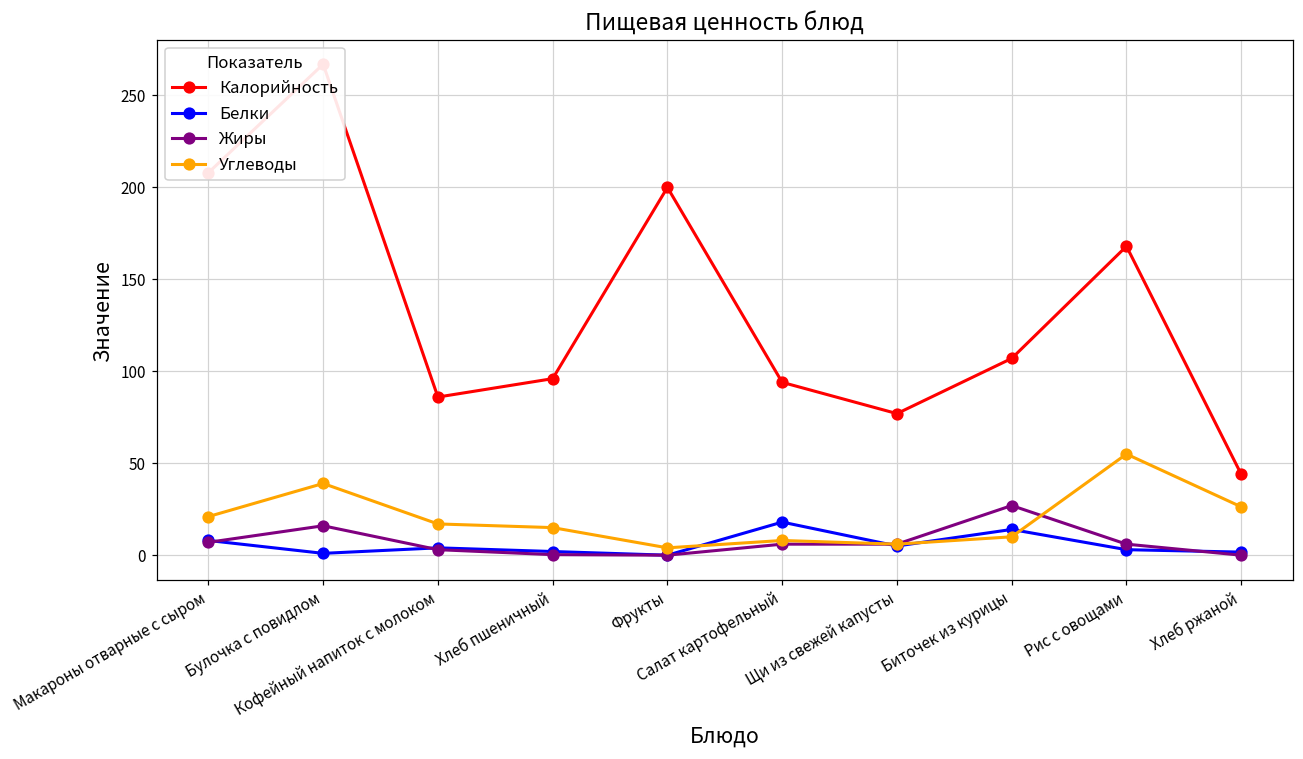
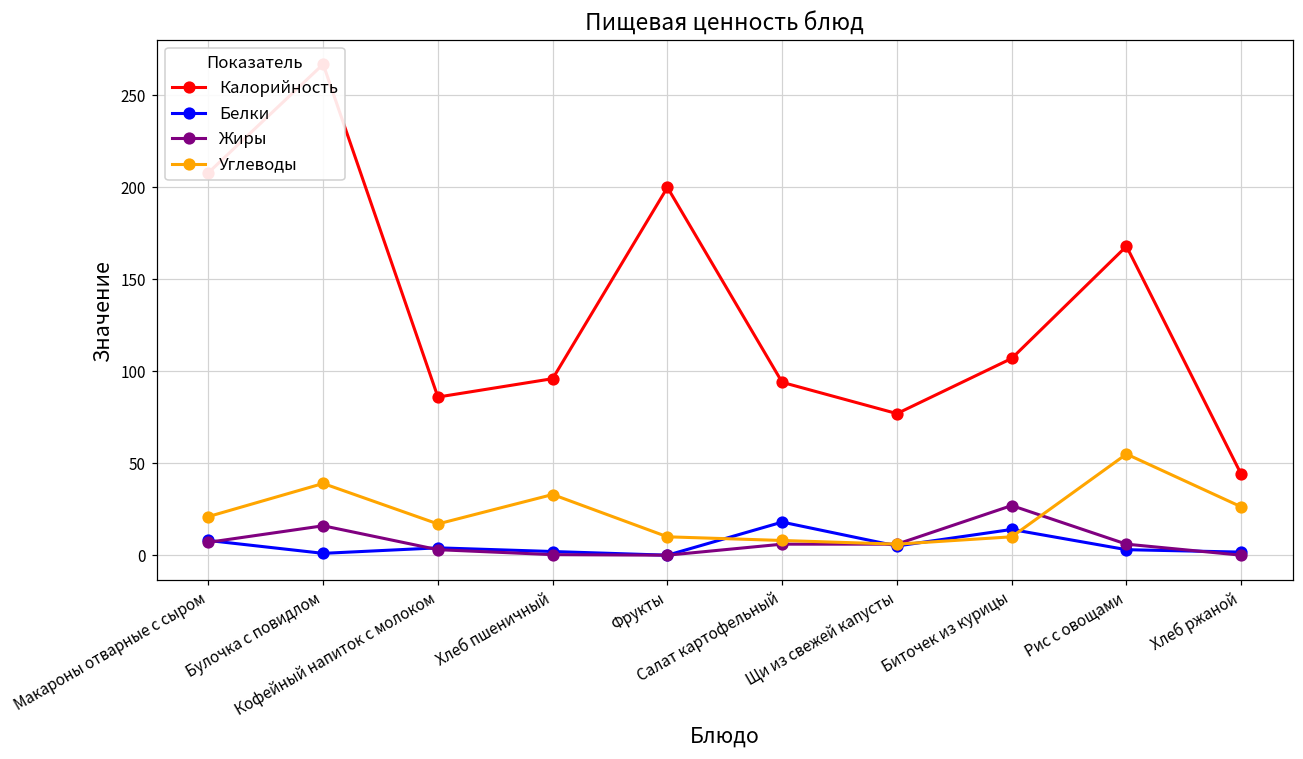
Углеводы, Хлеб пшеничный: 15 -> 33
Углеводы, Фрукты: 4 -> 10
